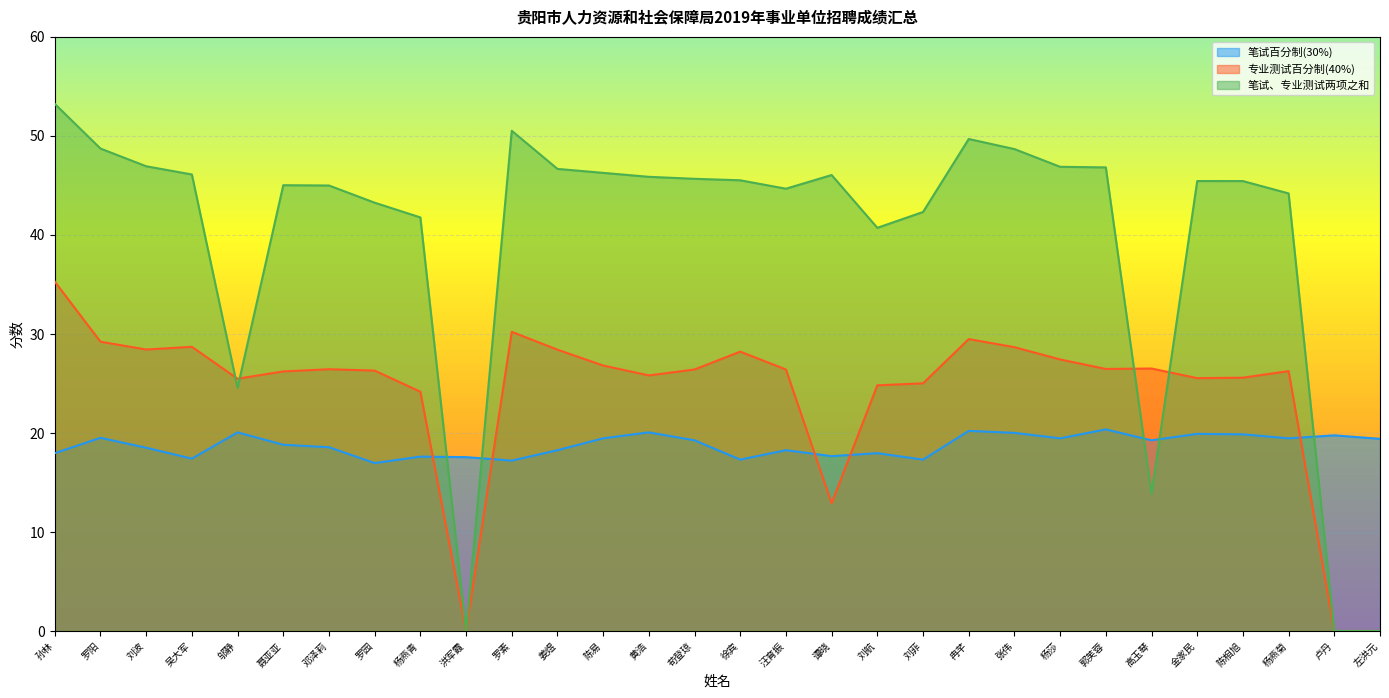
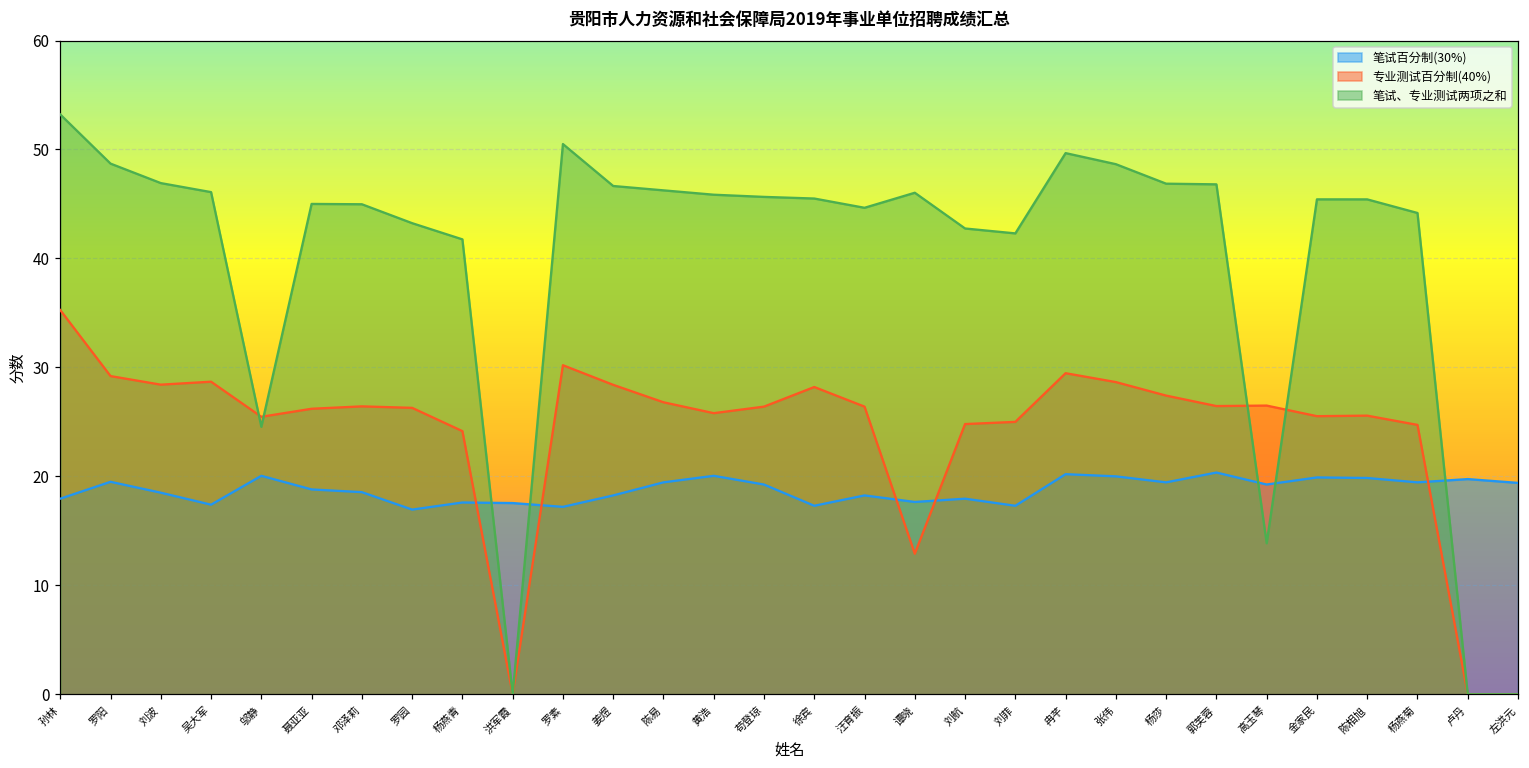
笔试、专业测试两项之和, 刘航: 41 -> 43
专业测试百分制(40%), 杨燕菊: 26 -> 25
